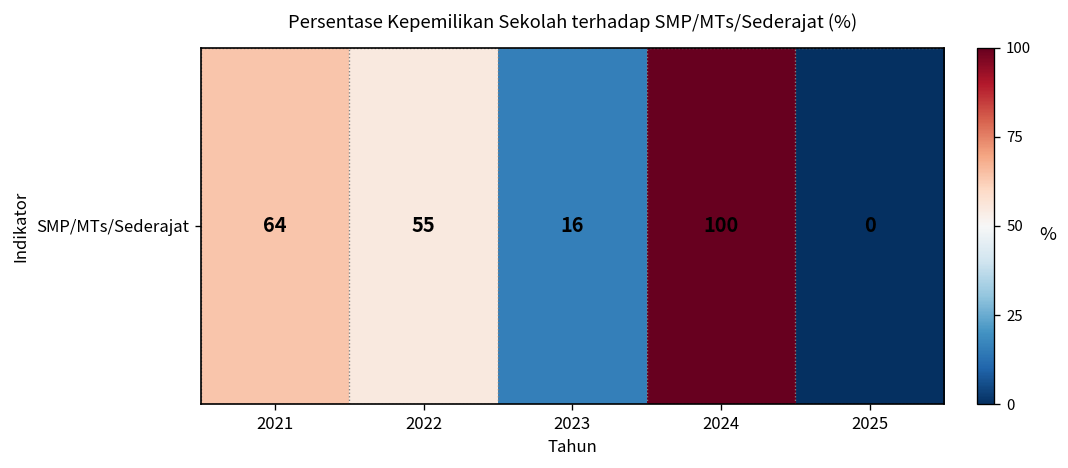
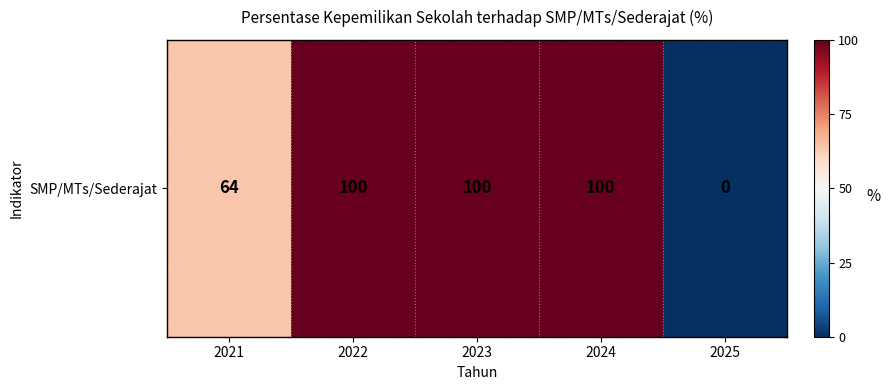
SMP/MTs/Sederajat, 2022: 55 -> 100
SMP/MTs/Sederajat, 2023: 16 -> 100
